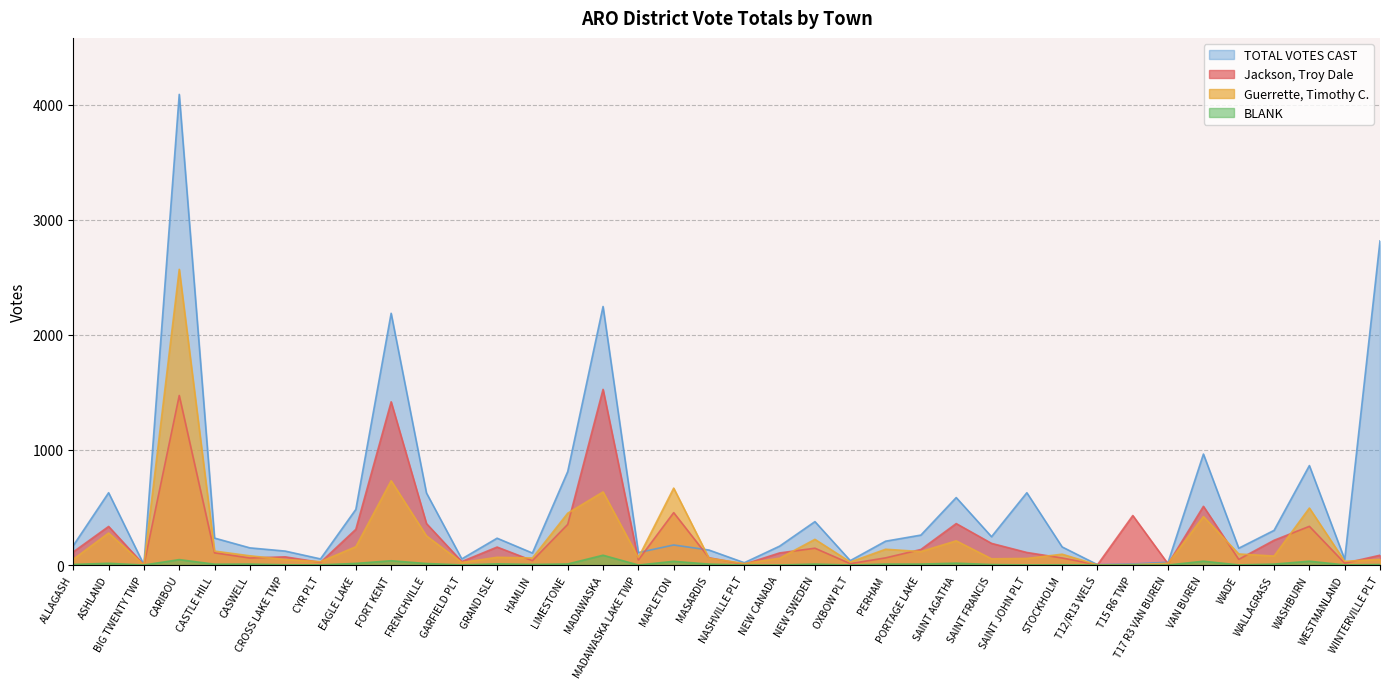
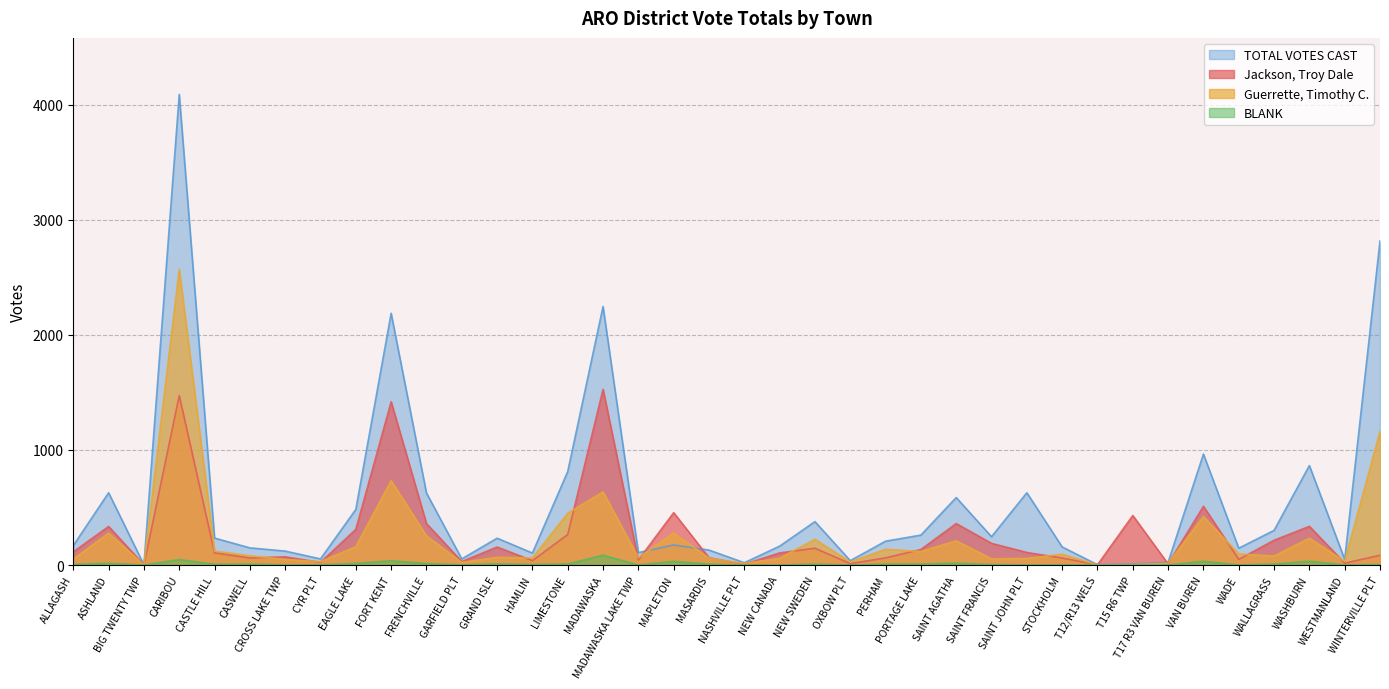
Jackson, Troy Dale, LIMESTONE: 350 -> 270
Guerrette, Timothy C., MAPLETON: 670 -> 280
Guerrette, Timothy C., WASHBURN: 500 -> 230
Guerrette, Timothy C., WINTERVILLE PLT: 50 -> 1160
